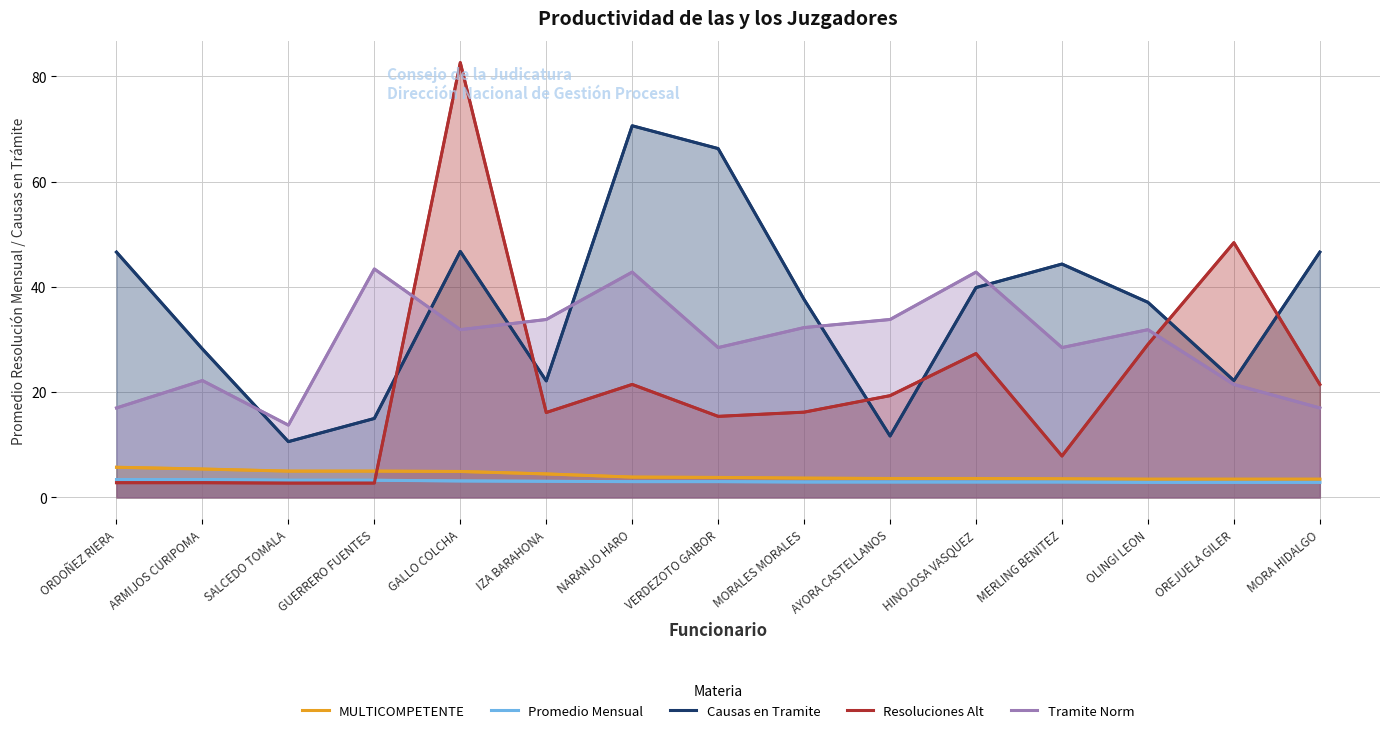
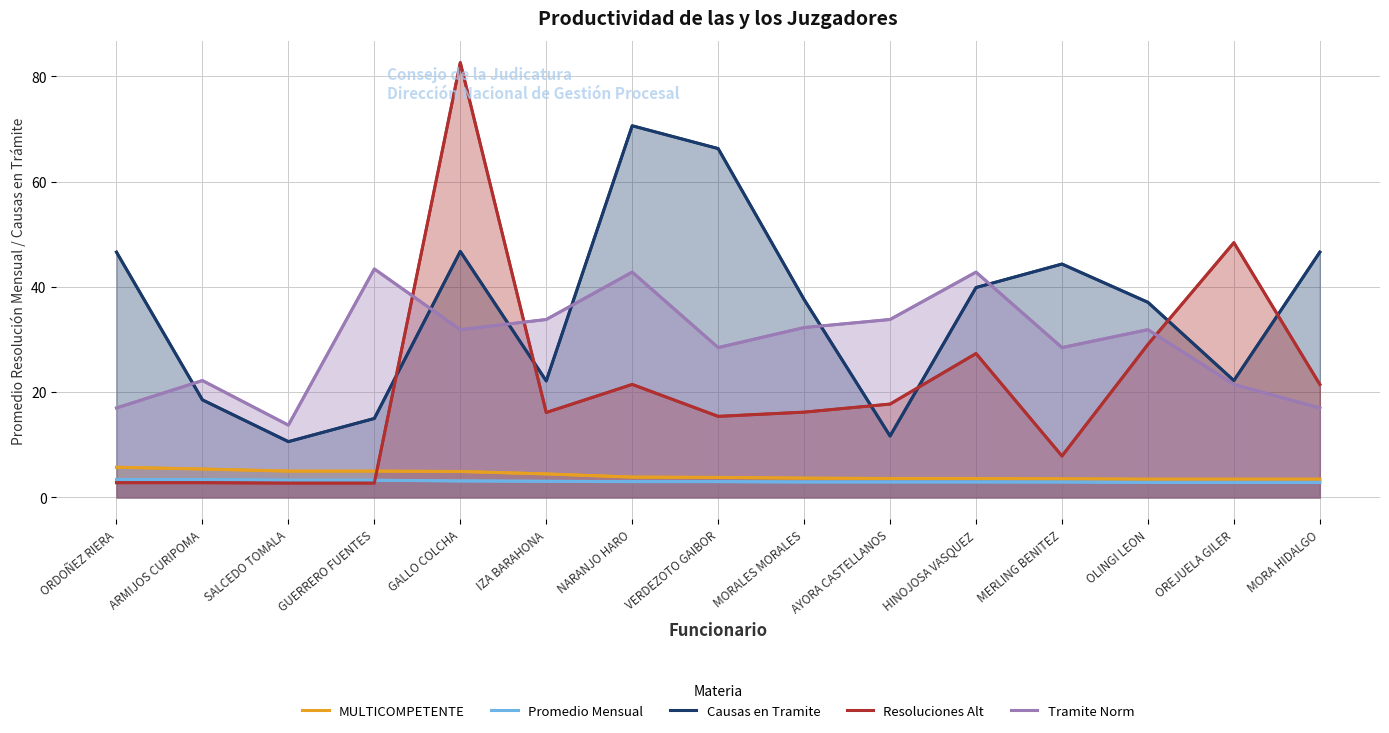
Causas en Tramite, ARMIJOS CURIPOMA: 28 -> 19
Resoluciones Alt, AYORA CASTELLANOS: 19 -> 18
